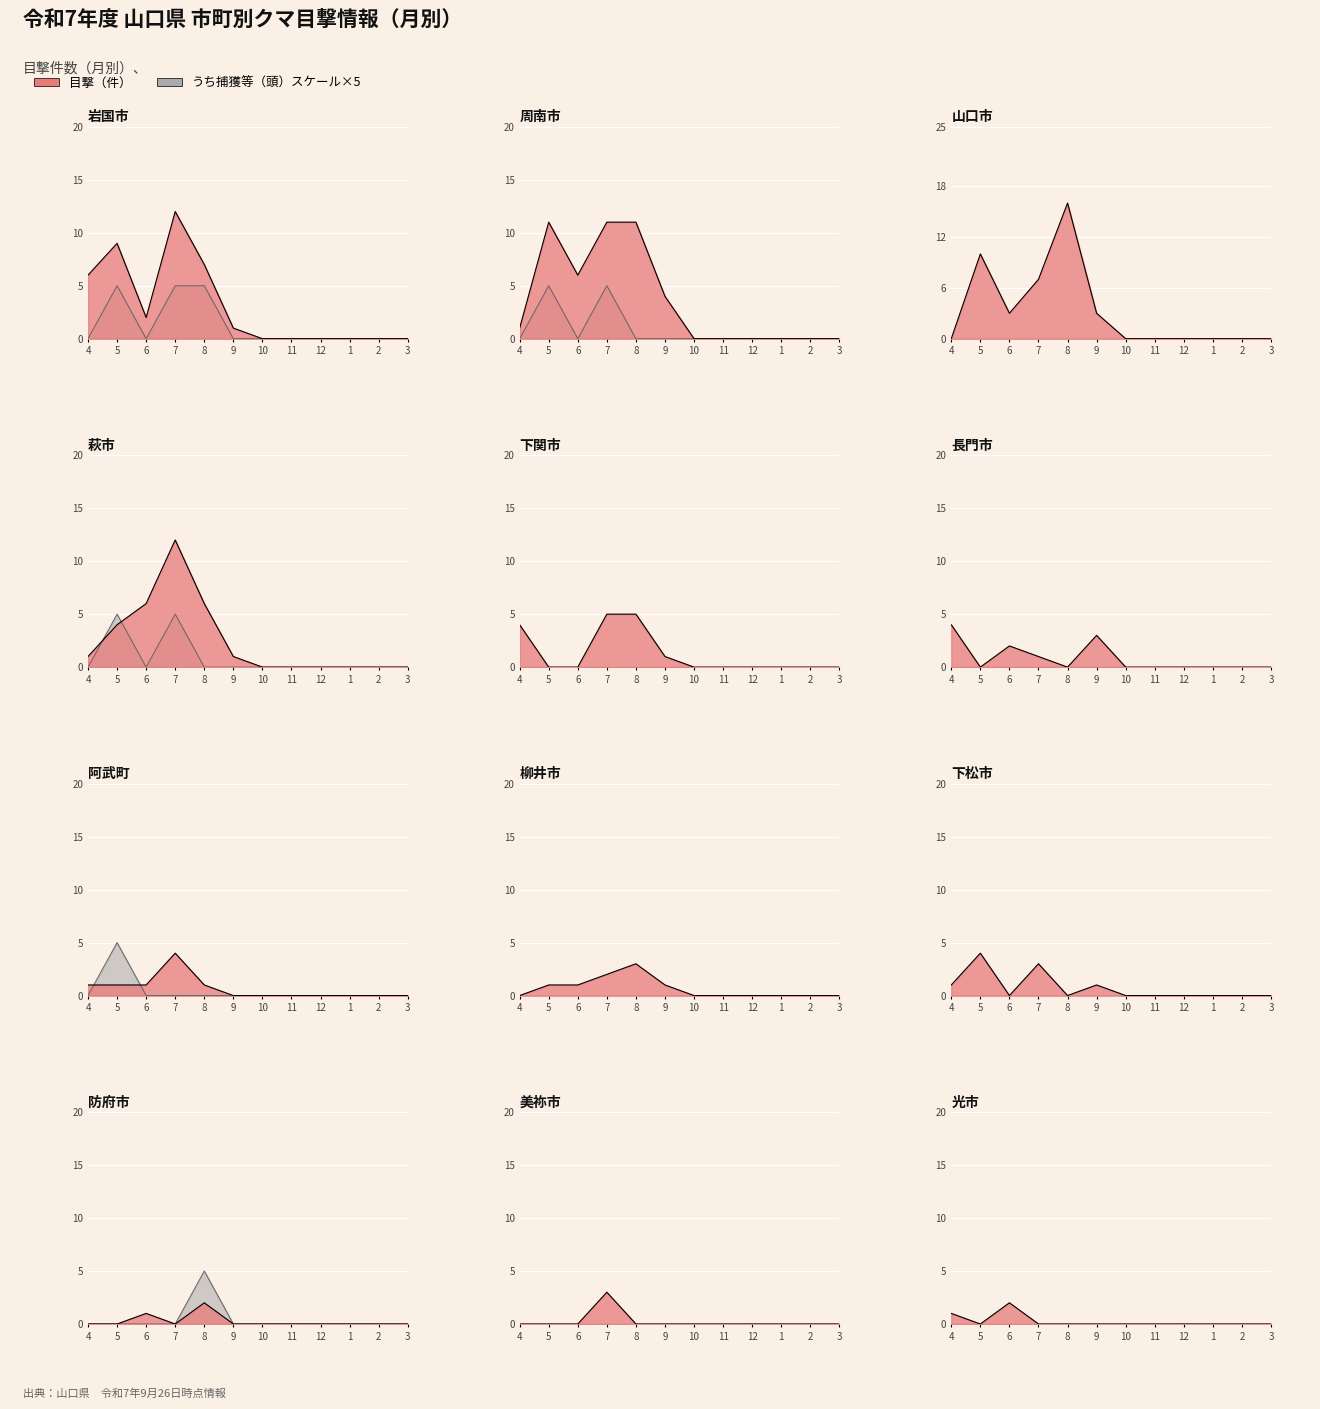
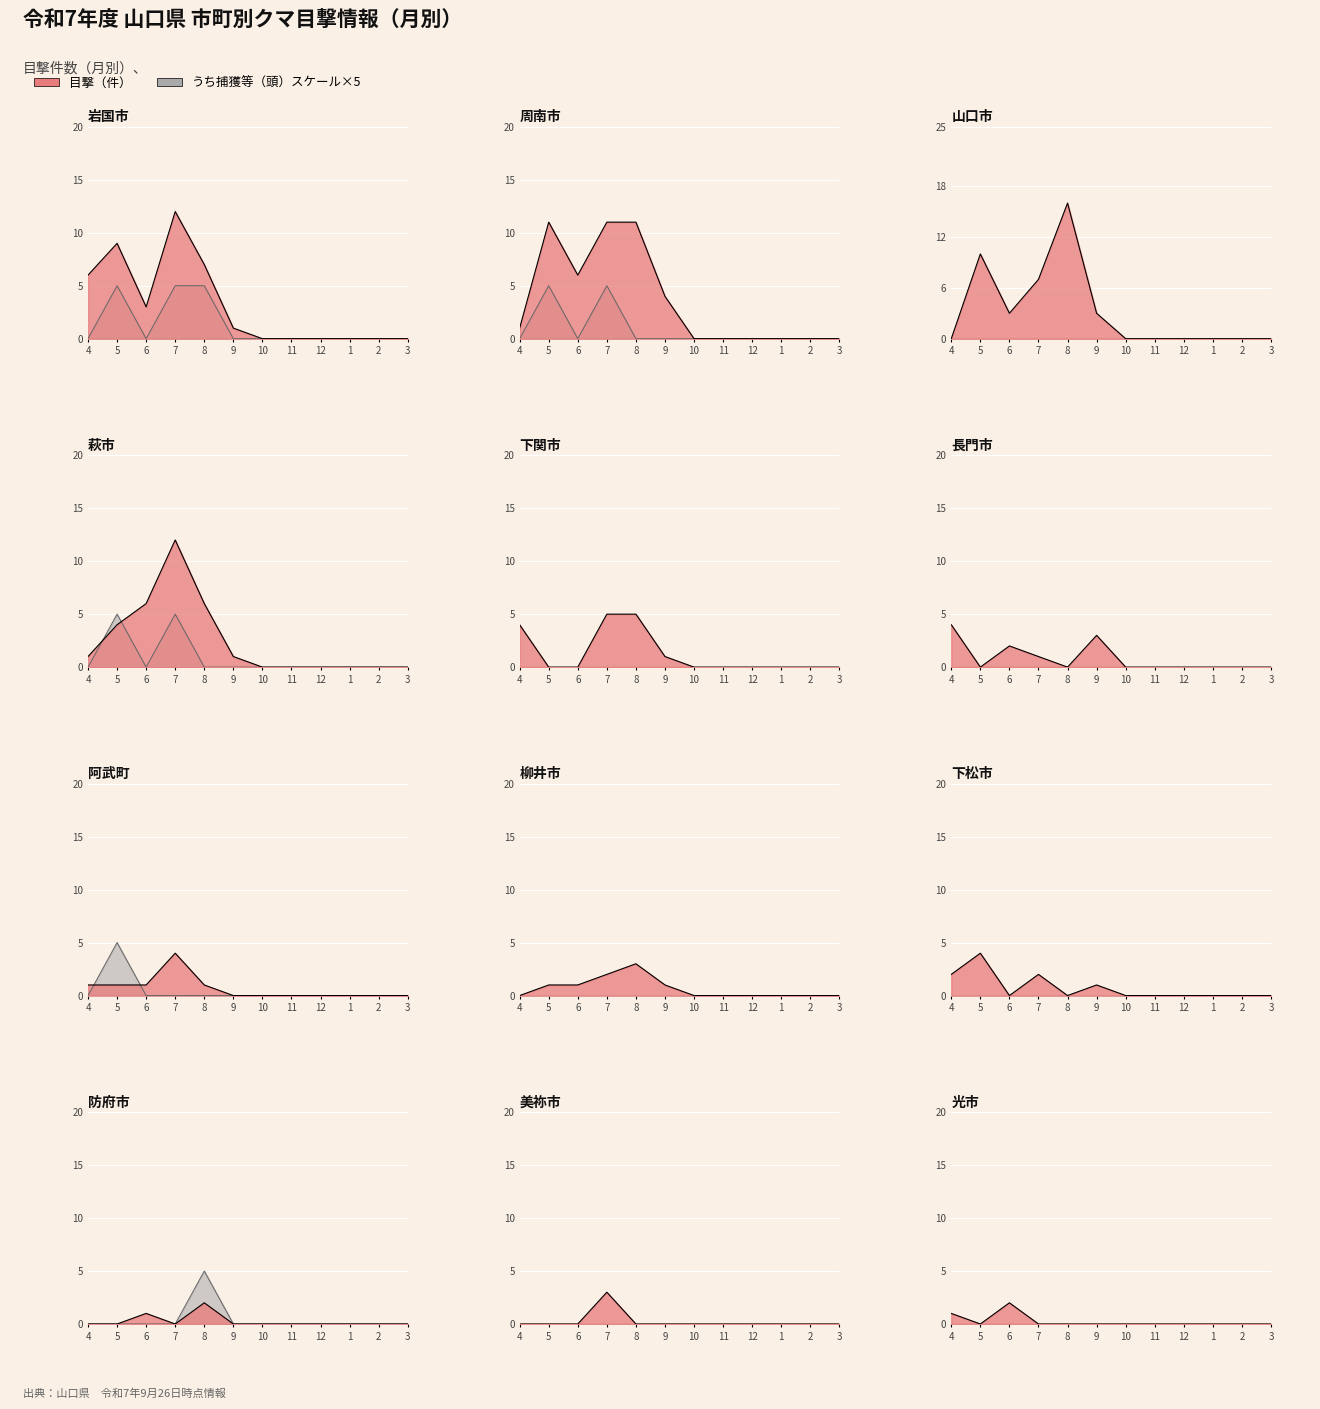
岩国市, 目撃（件）, 6: 2 -> 3
下松市, 目撃（件）, 4: 1 -> 2
下松市, 目撃（件）, 7: 3 -> 2
